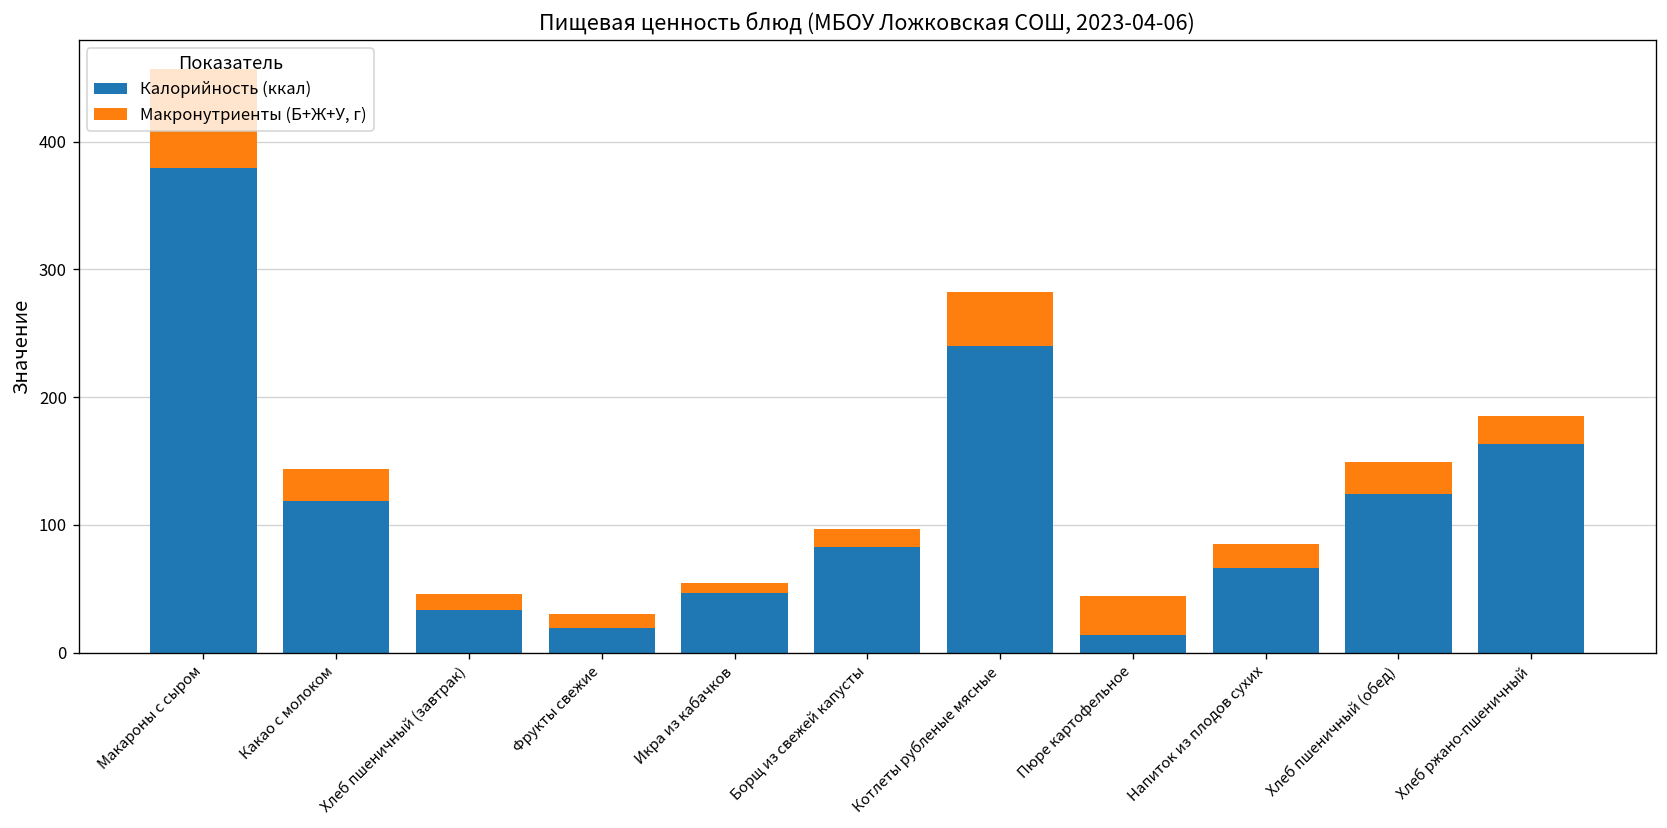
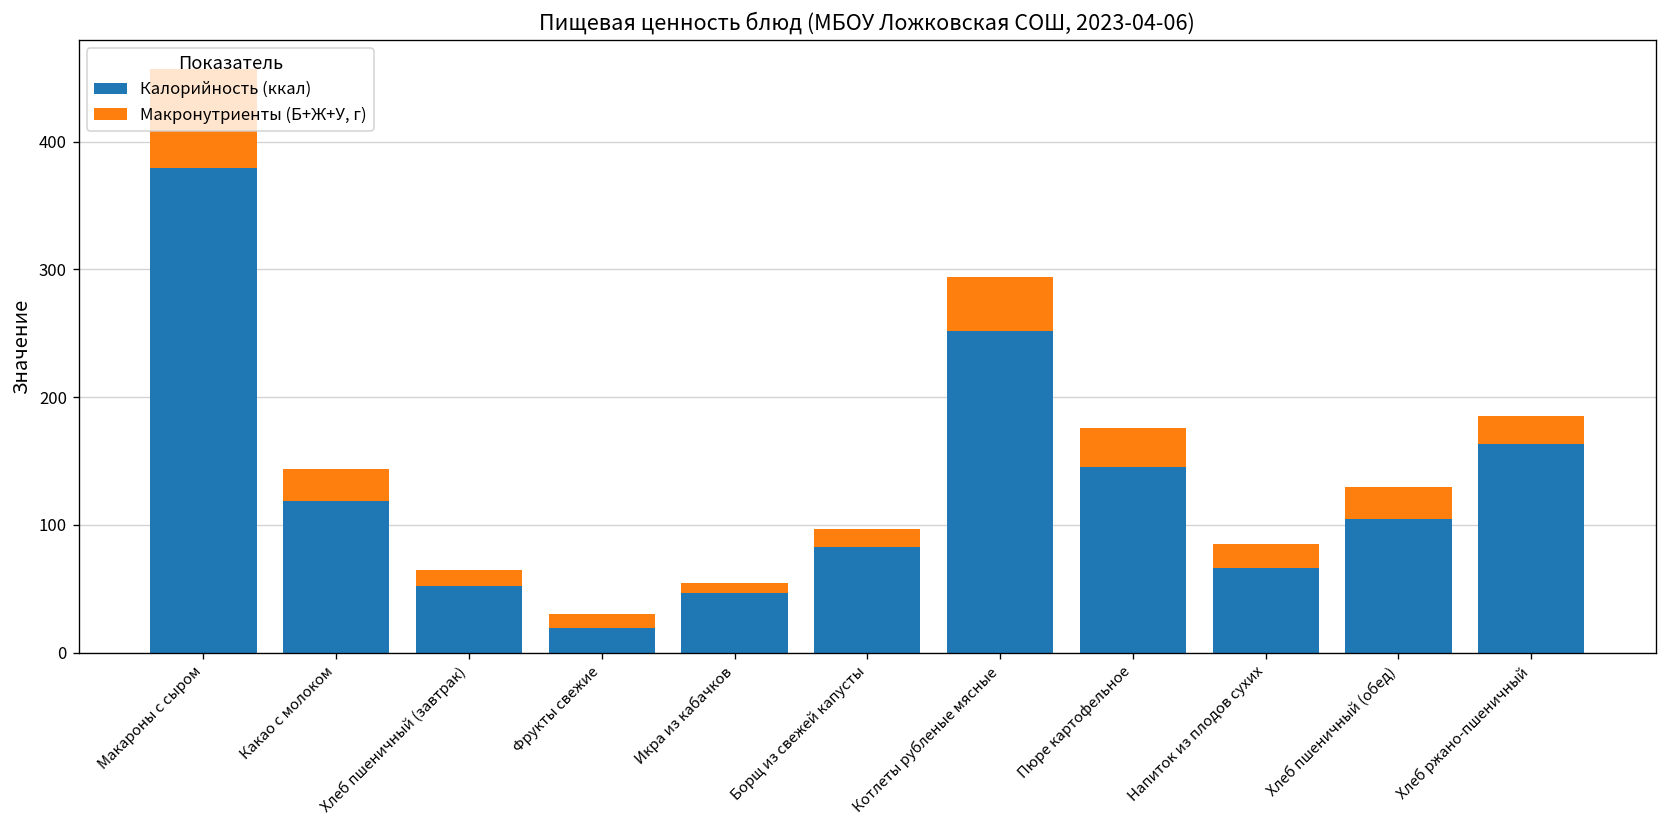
Калорийность (ккал), Хлеб пшеничный (завтрак): 34 -> 52
Калорийность (ккал), Котлеты рубленые мясные: 240 -> 252
Калорийность (ккал), Пюре картофельное: 14 -> 146
Калорийность (ккал), Хлеб пшеничный (обед): 125 -> 105
